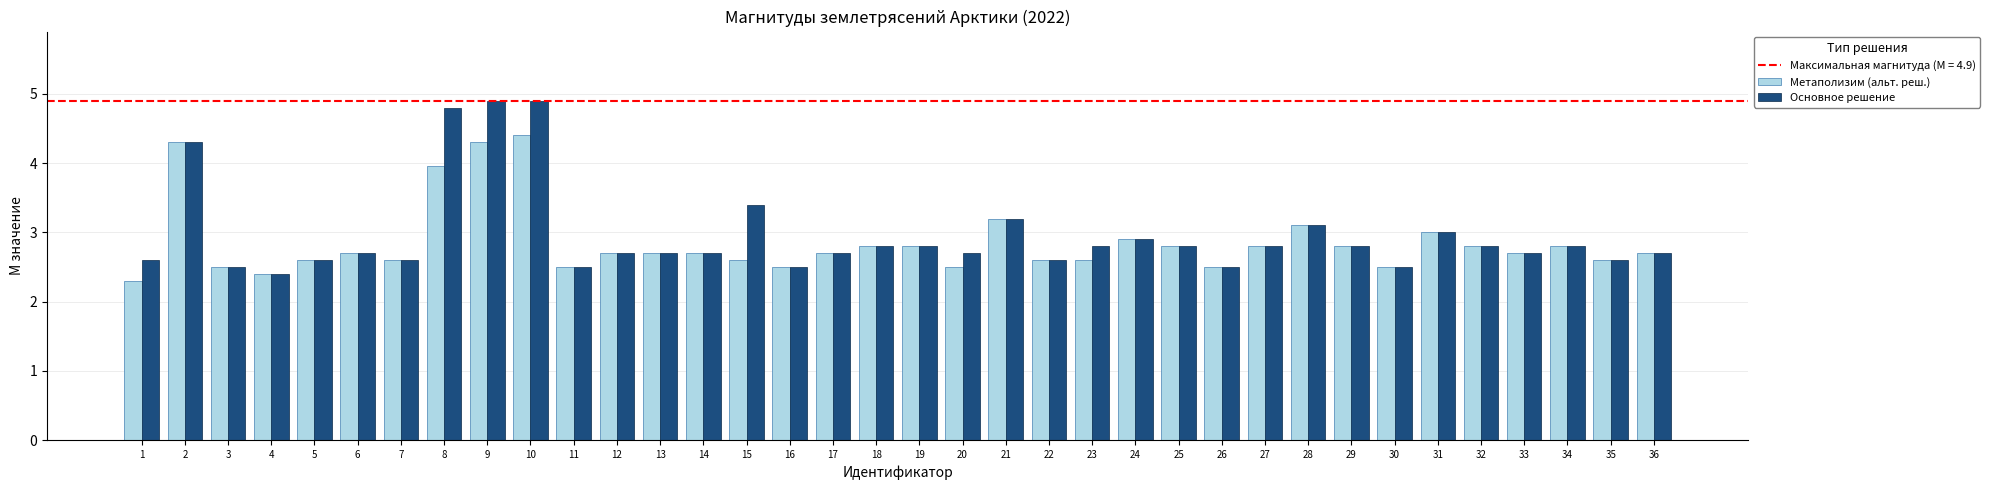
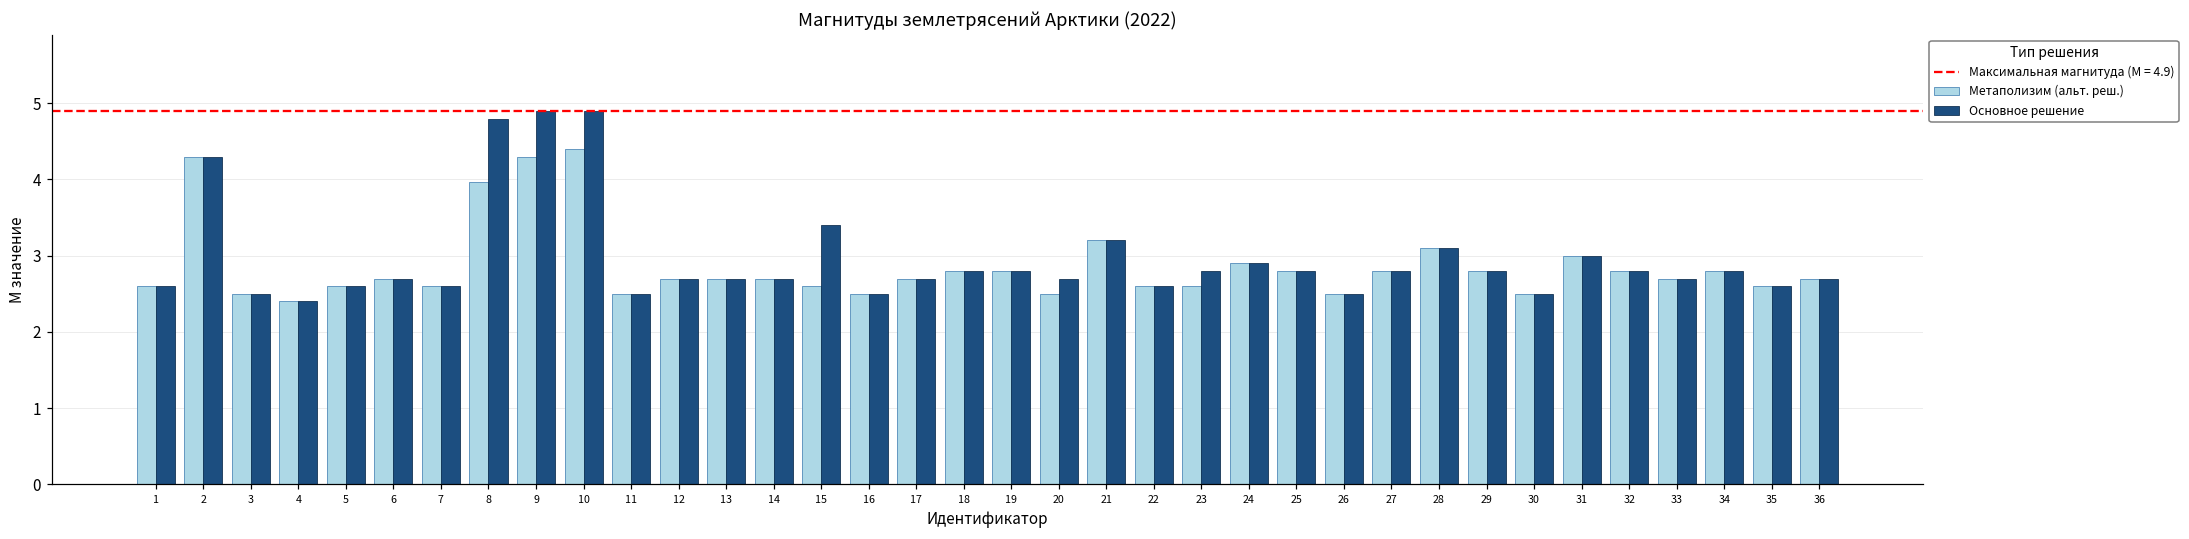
Метаполизим (альт. реш.), 1: 2.3 -> 2.6
